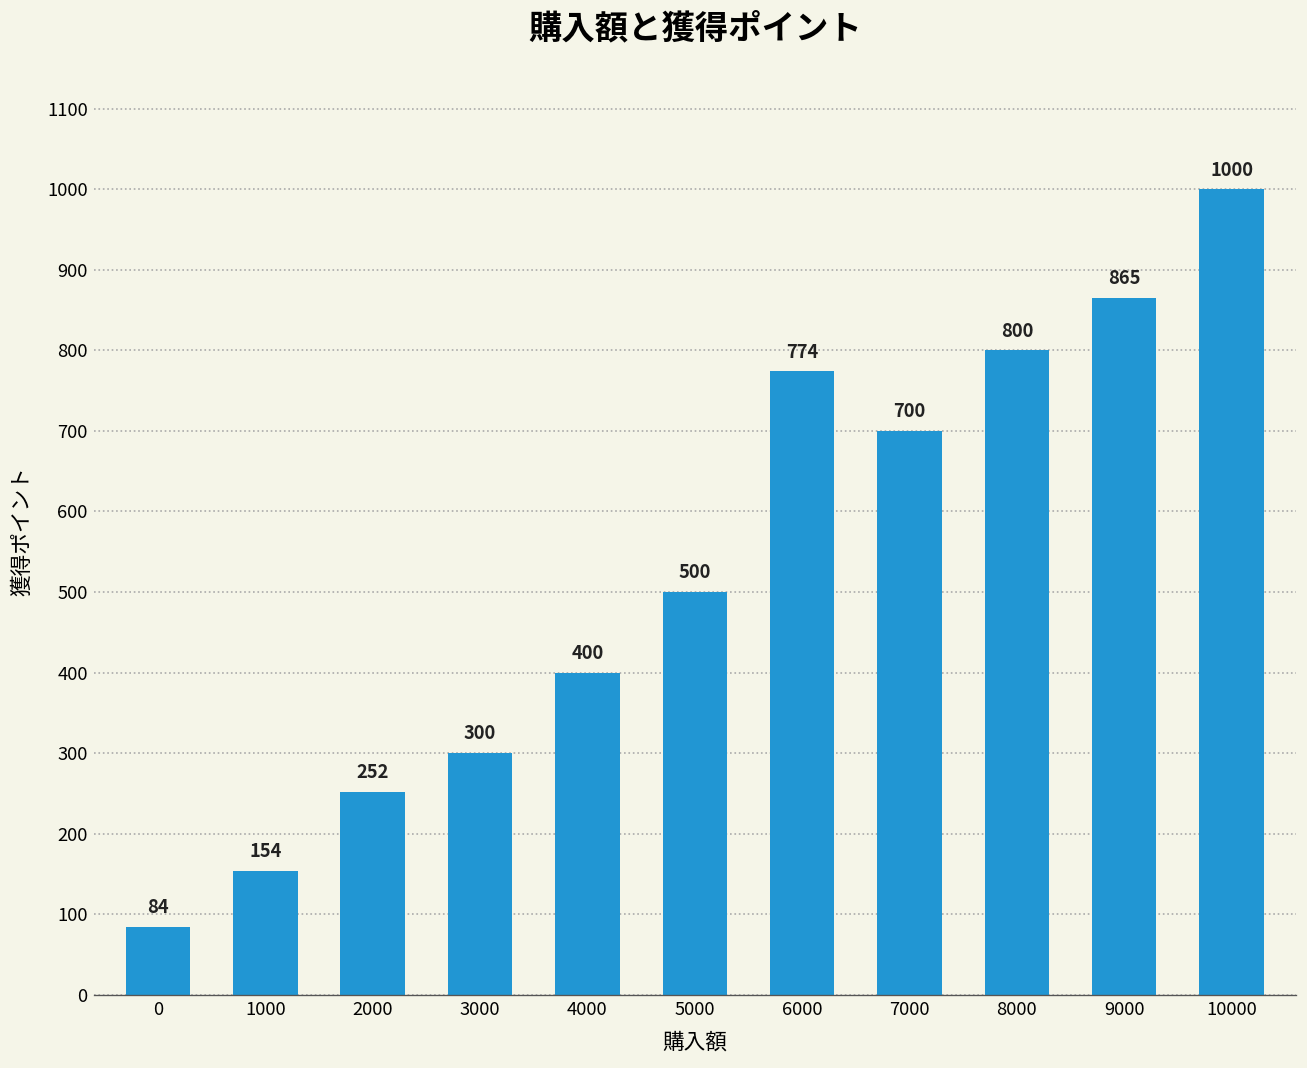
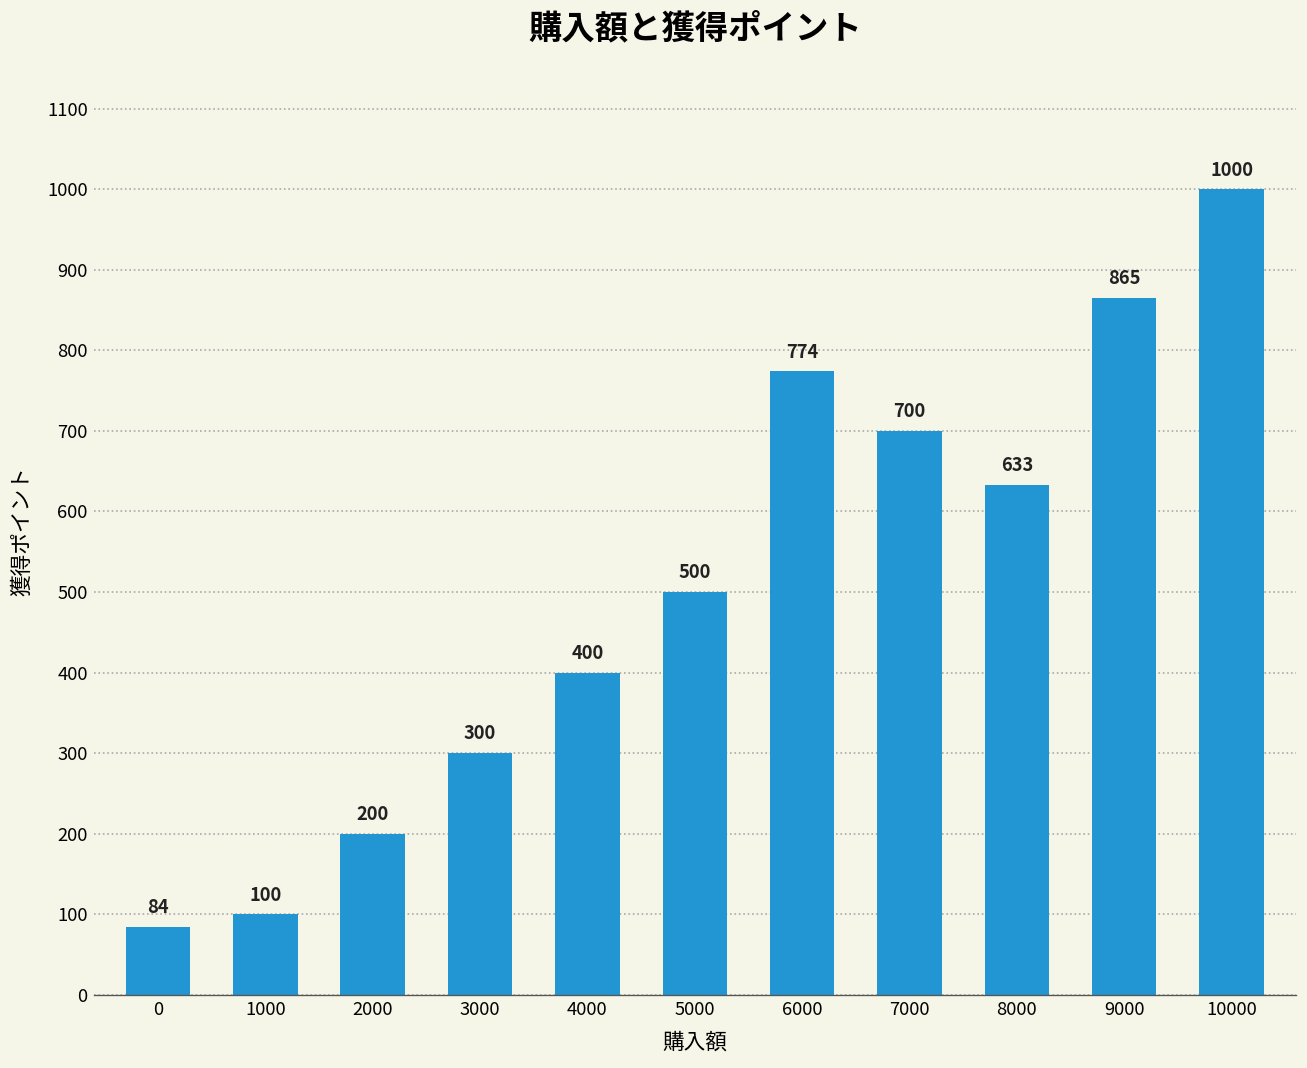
1000: 154 -> 100
2000: 252 -> 200
8000: 800 -> 633
